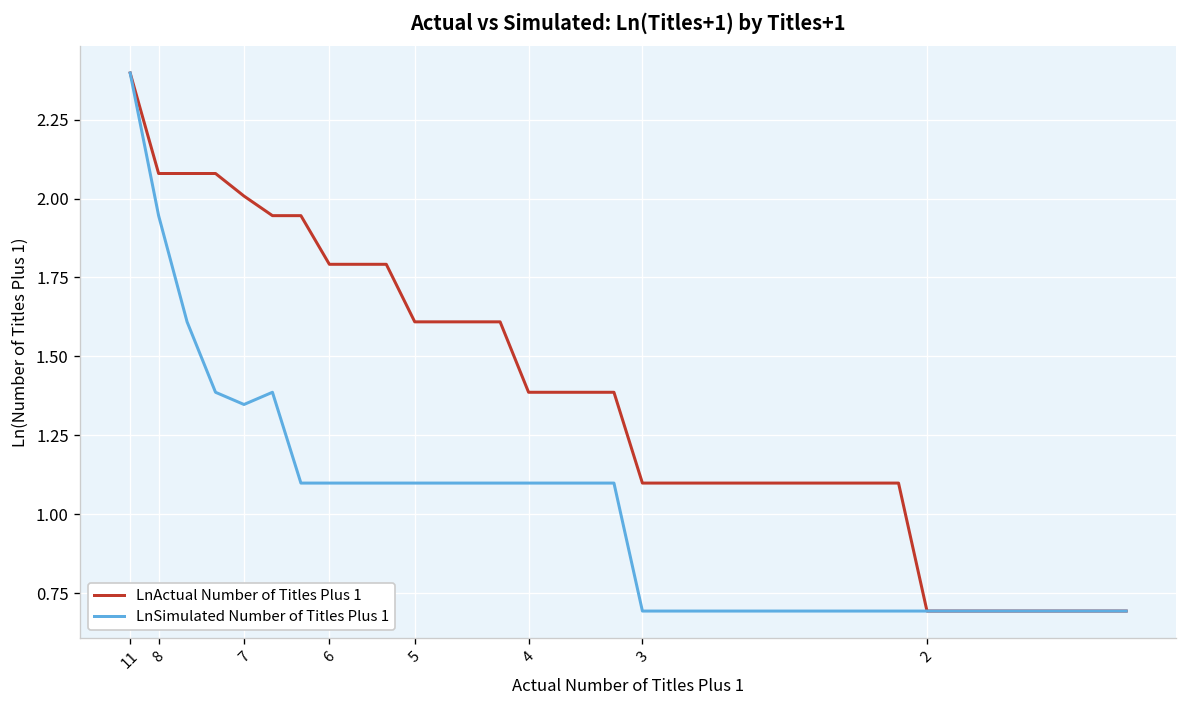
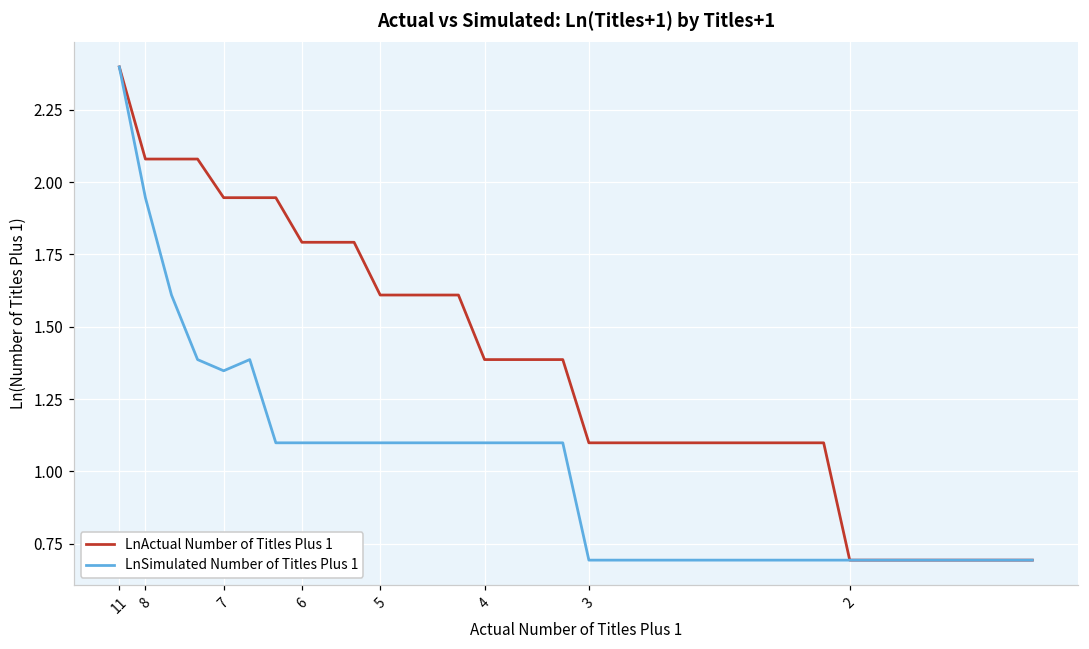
LnActual Number of Titles Plus 1, 7: 2.01 -> 1.95
